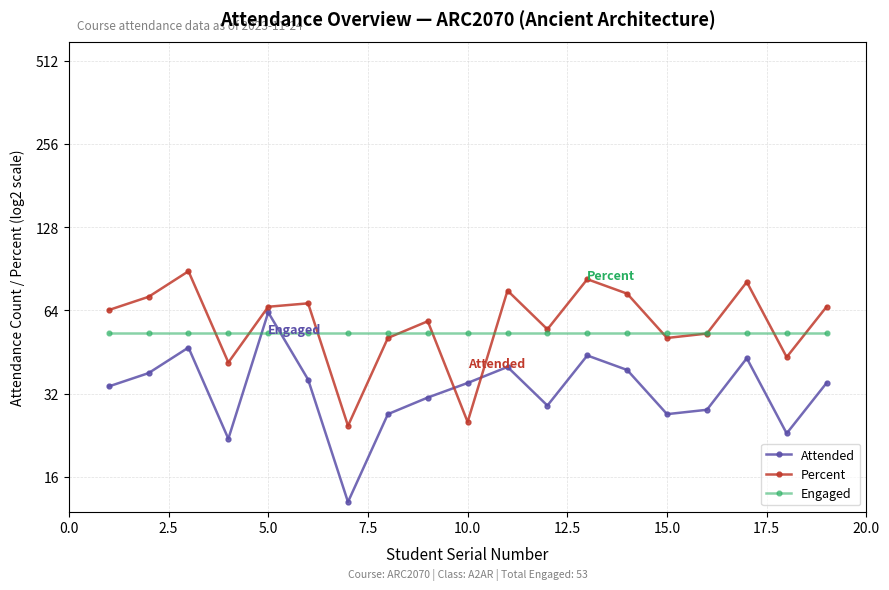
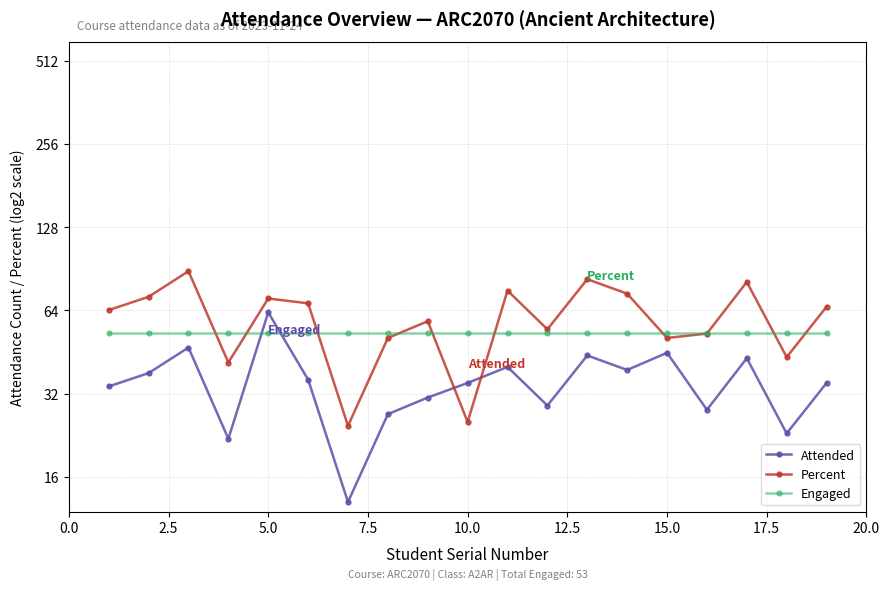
Percent, 5.0: 66 -> 71
Attended, 15.0: 27 -> 45
